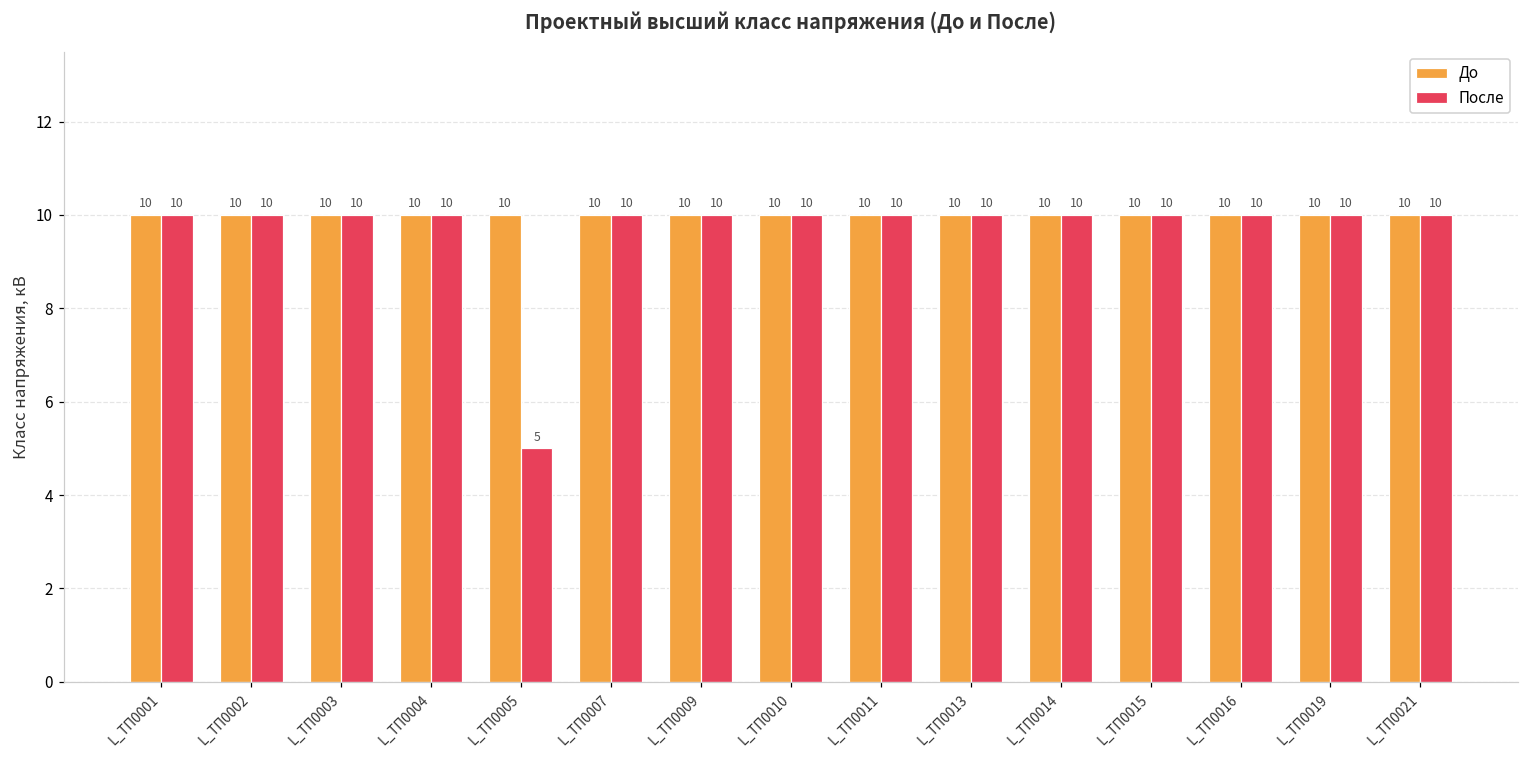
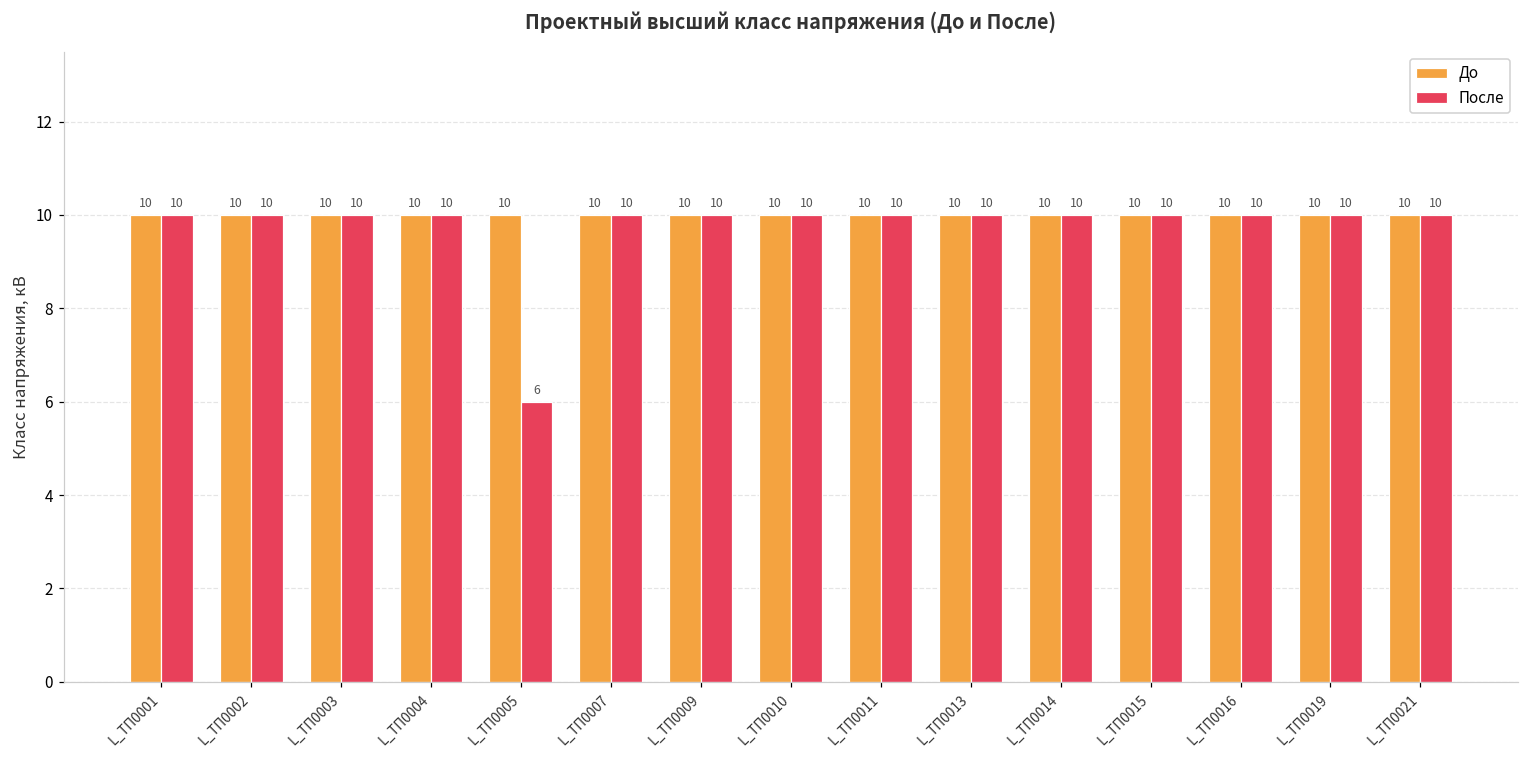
После, L_ТП0005: 5 -> 6
